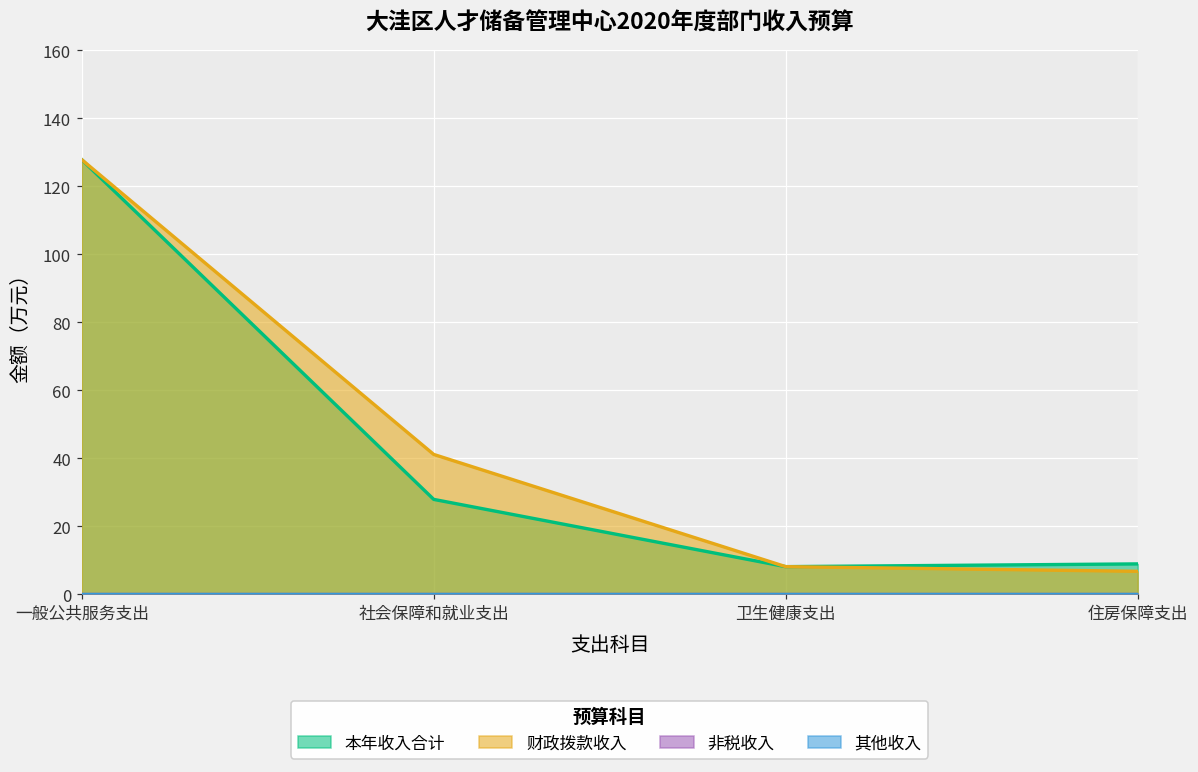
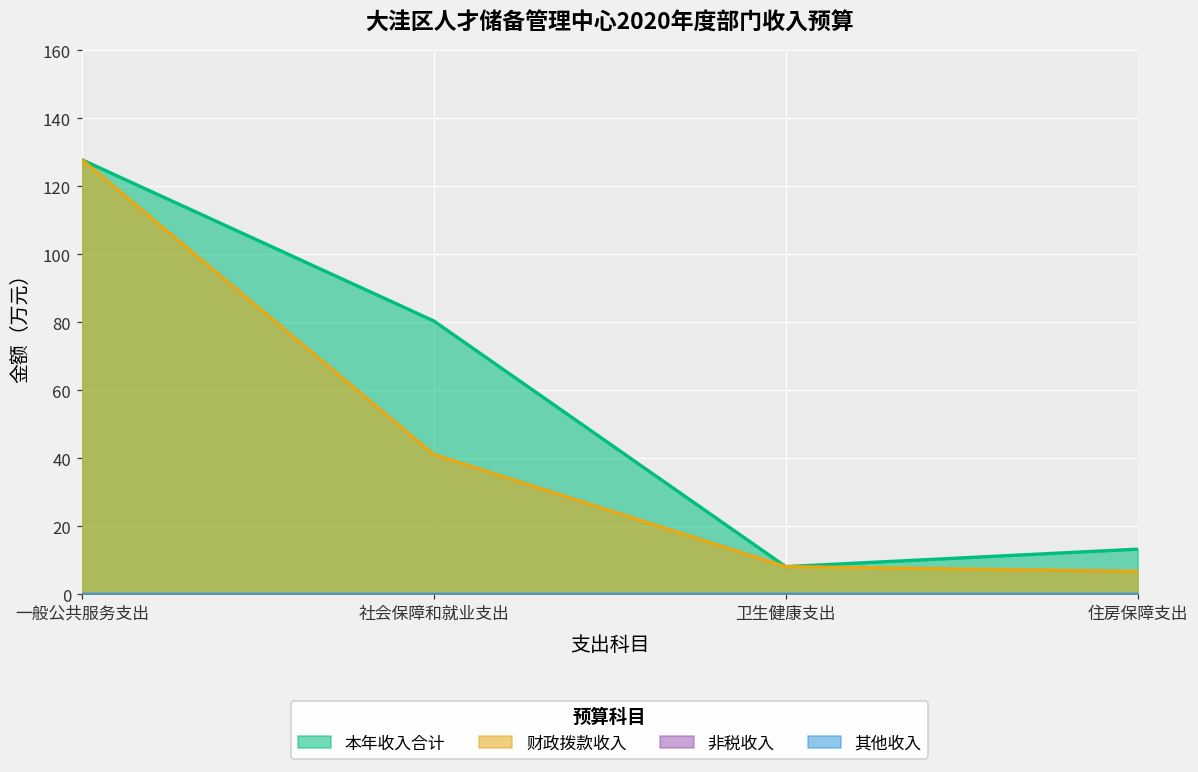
本年收入合计, 社会保障和就业支出: 28 -> 80
本年收入合计, 住房保障支出: 9 -> 13
